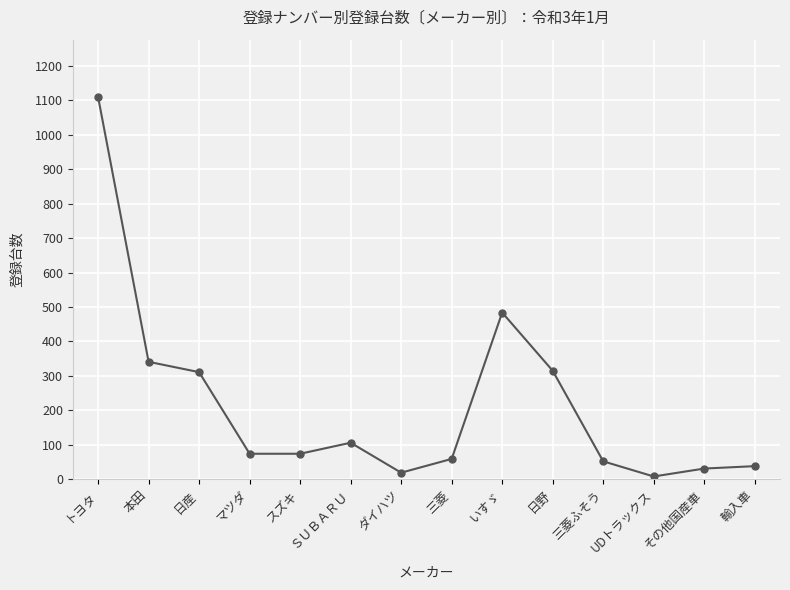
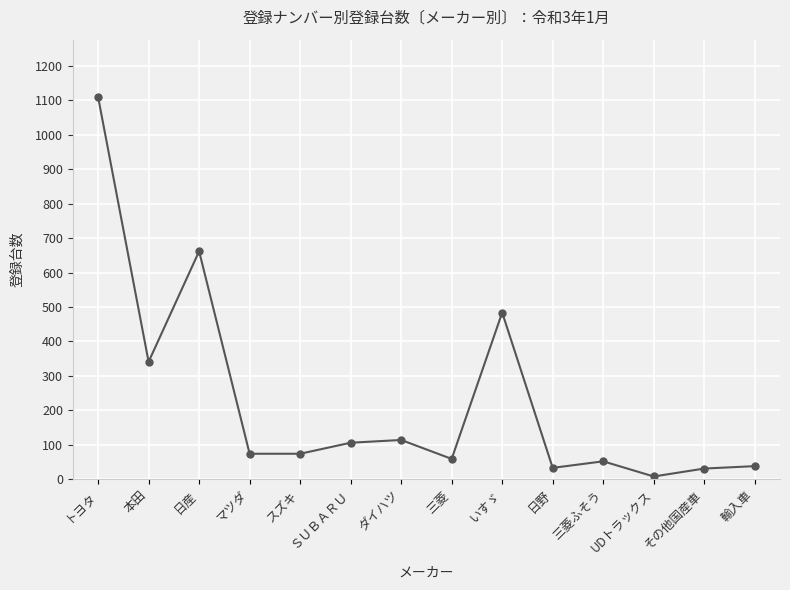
日産: 310 -> 660
ダイハツ: 20 -> 110
日野: 320 -> 30
